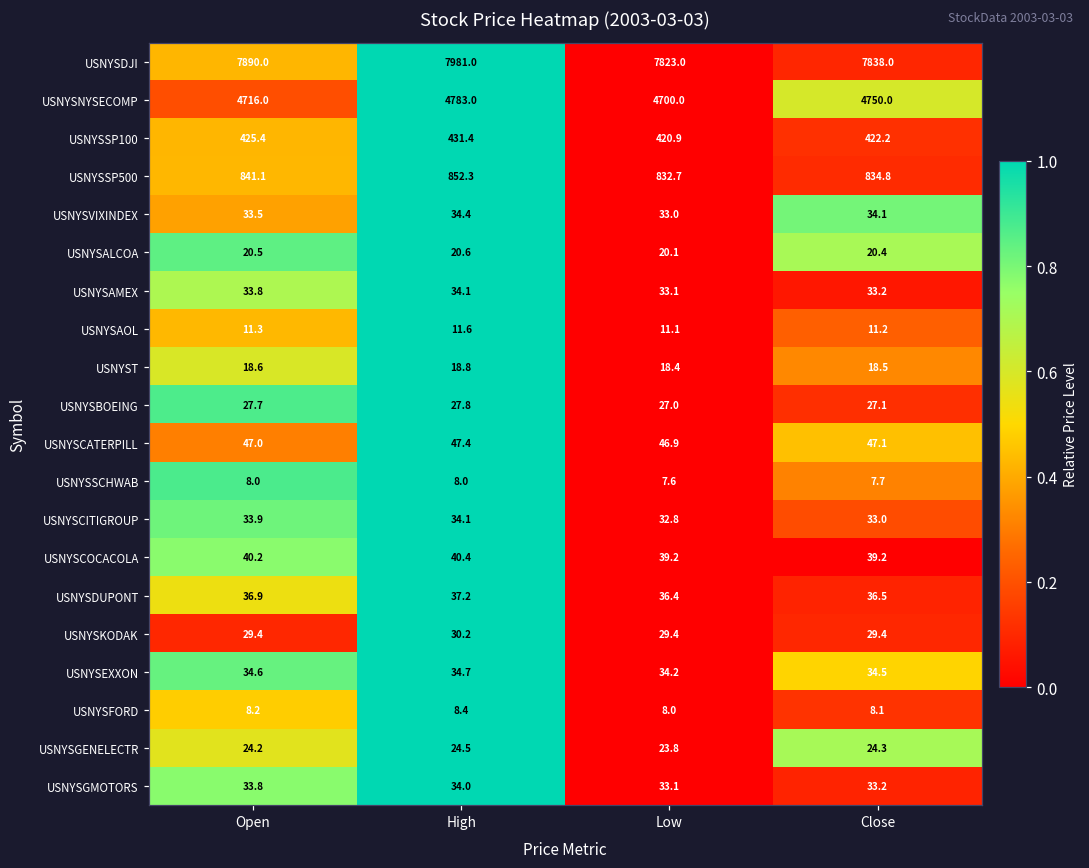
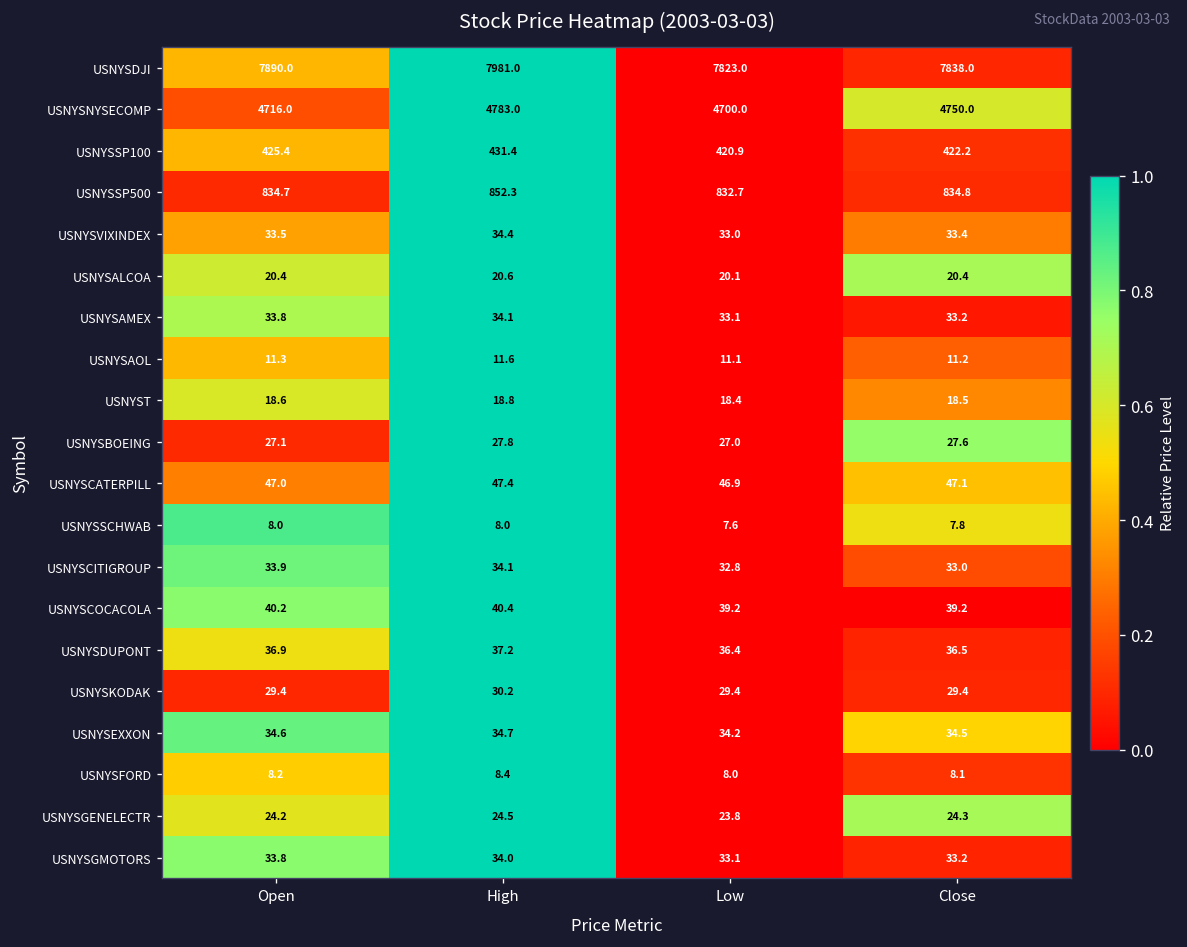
USNYSSP500, Open: 841.1 -> 834.7
USNYSVIXINDEX, Close: 34.1 -> 33.4
USNYSALCOA, Open: 20.5 -> 20.4
USNYSBOEING, Open: 27.7 -> 27.1
USNYSBOEING, Close: 27.1 -> 27.6
USNYSSCHWAB, Close: 7.7 -> 7.8
